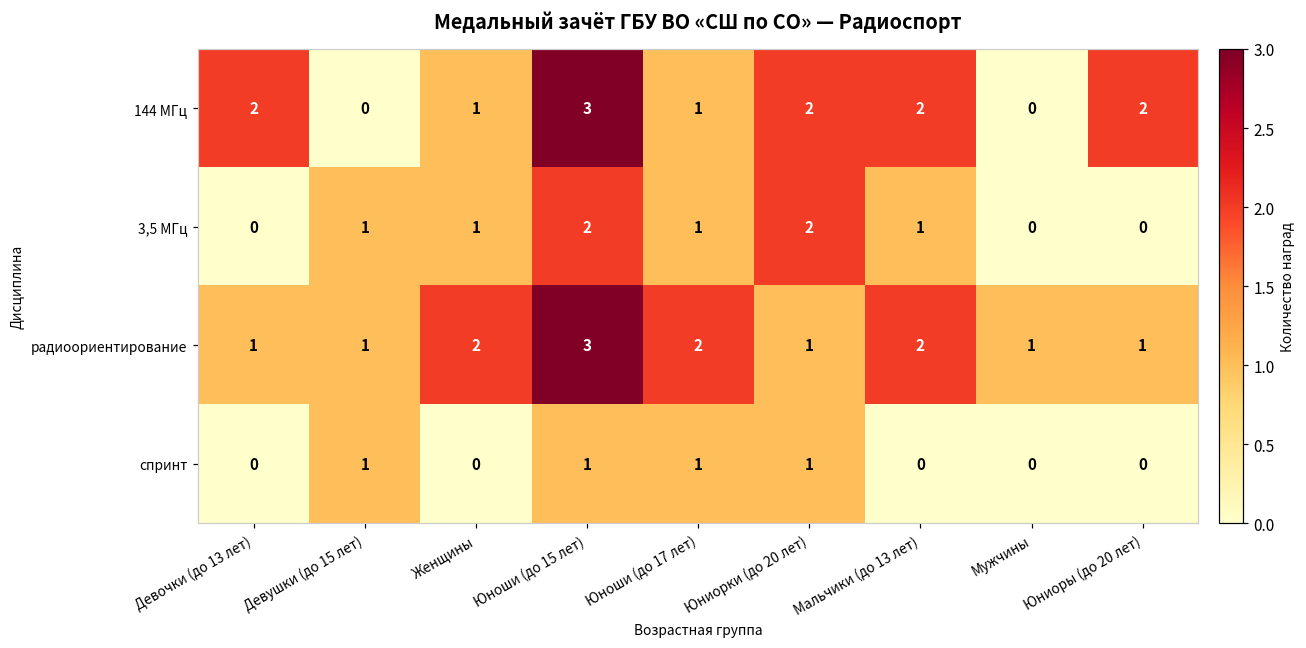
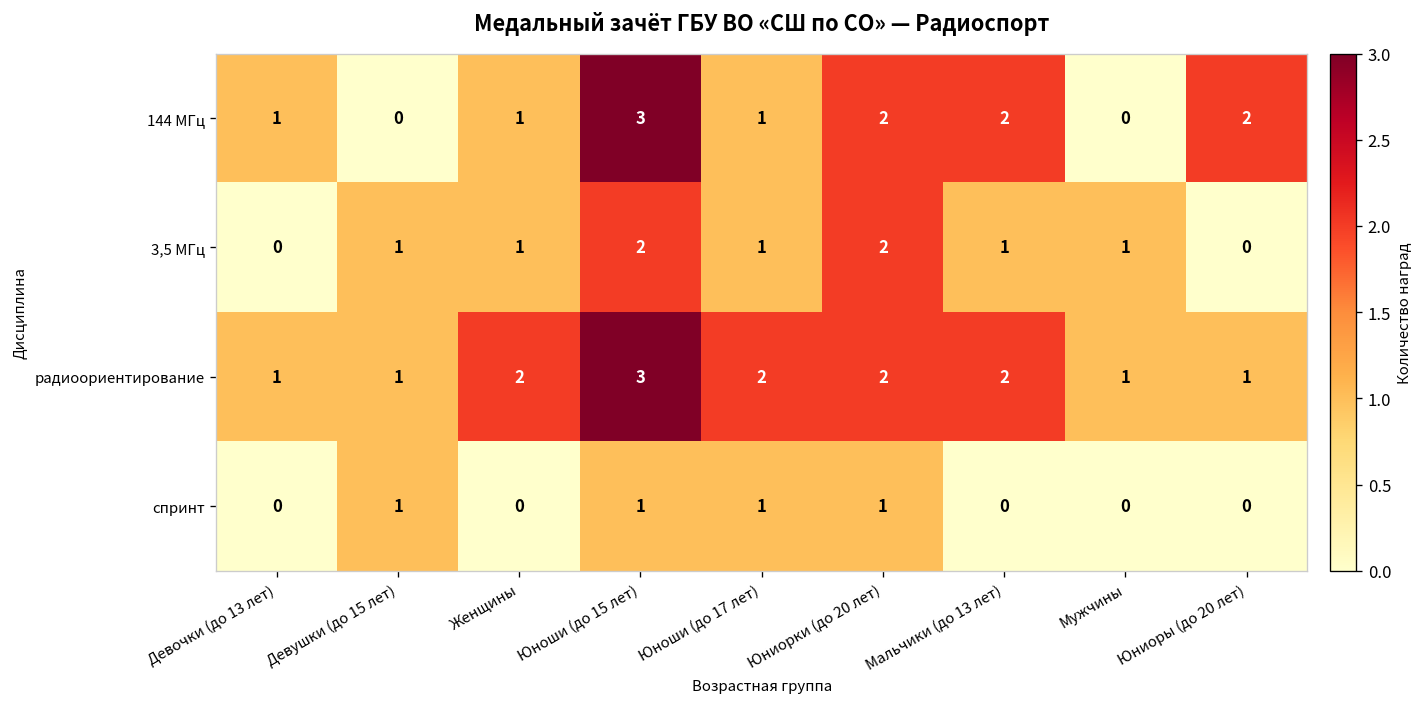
144 МГц, Девочки (до 13 лет): 2 -> 1
3,5 МГц, Мужчины: 0 -> 1
радиоориентирование, Юниорки (до 20 лет): 1 -> 2
